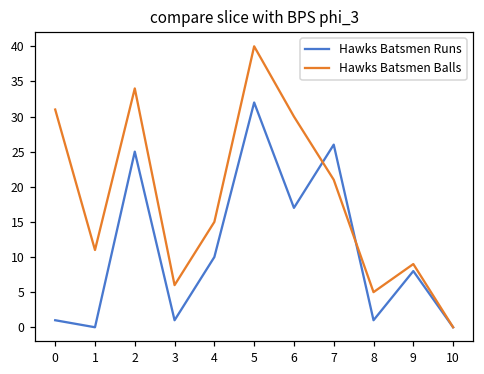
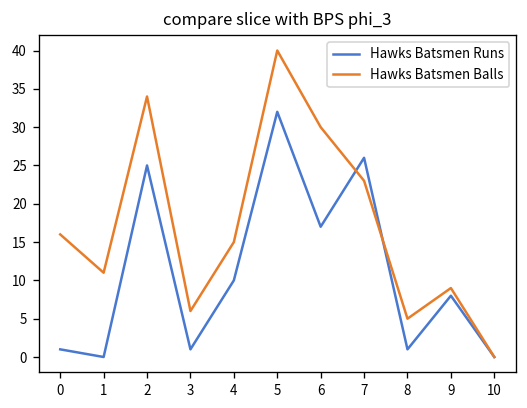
Hawks Batsmen Balls, 0: 31 -> 16
Hawks Batsmen Balls, 7: 21 -> 23
